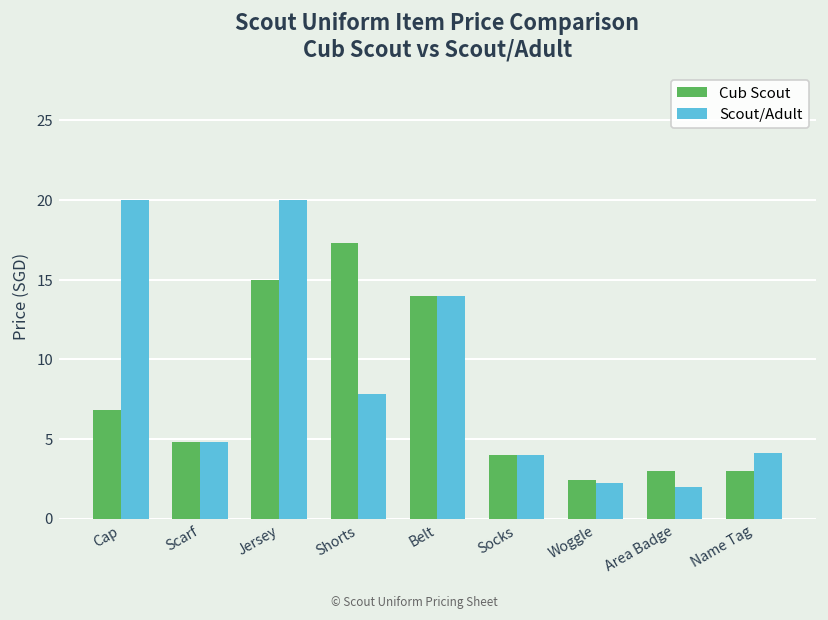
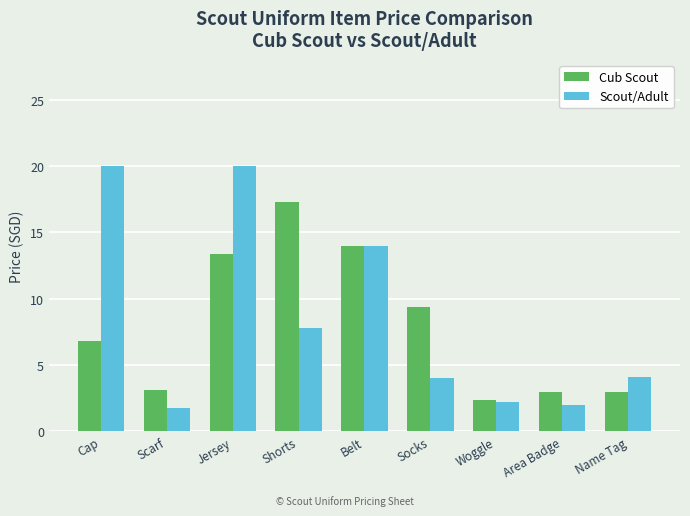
Cub Scout, Scarf: 4.8 -> 3.1
Scout/Adult, Scarf: 4.8 -> 1.8
Cub Scout, Jersey: 15.0 -> 13.4
Cub Scout, Socks: 4.0 -> 9.4
